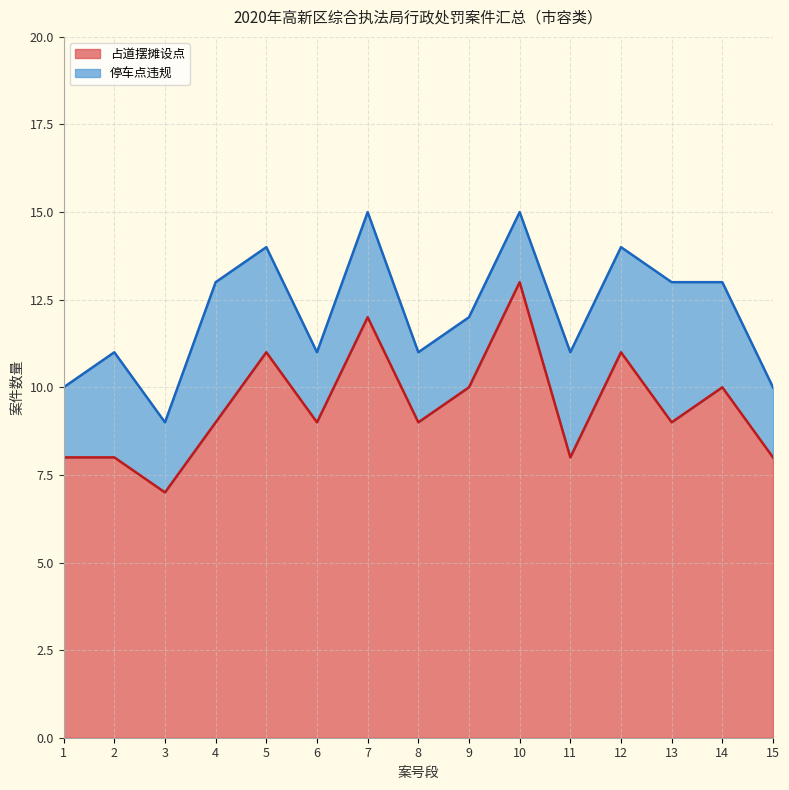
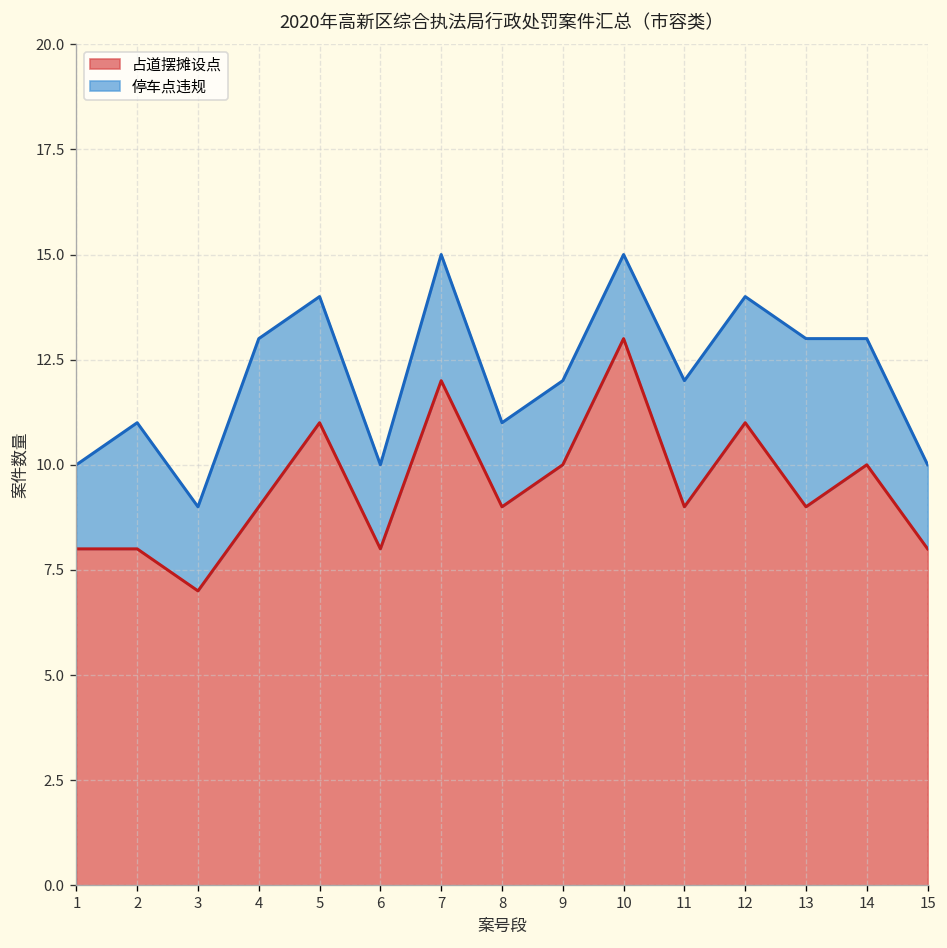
占道摆摊设点, 6: 9 -> 8
占道摆摊设点, 11: 8 -> 9
